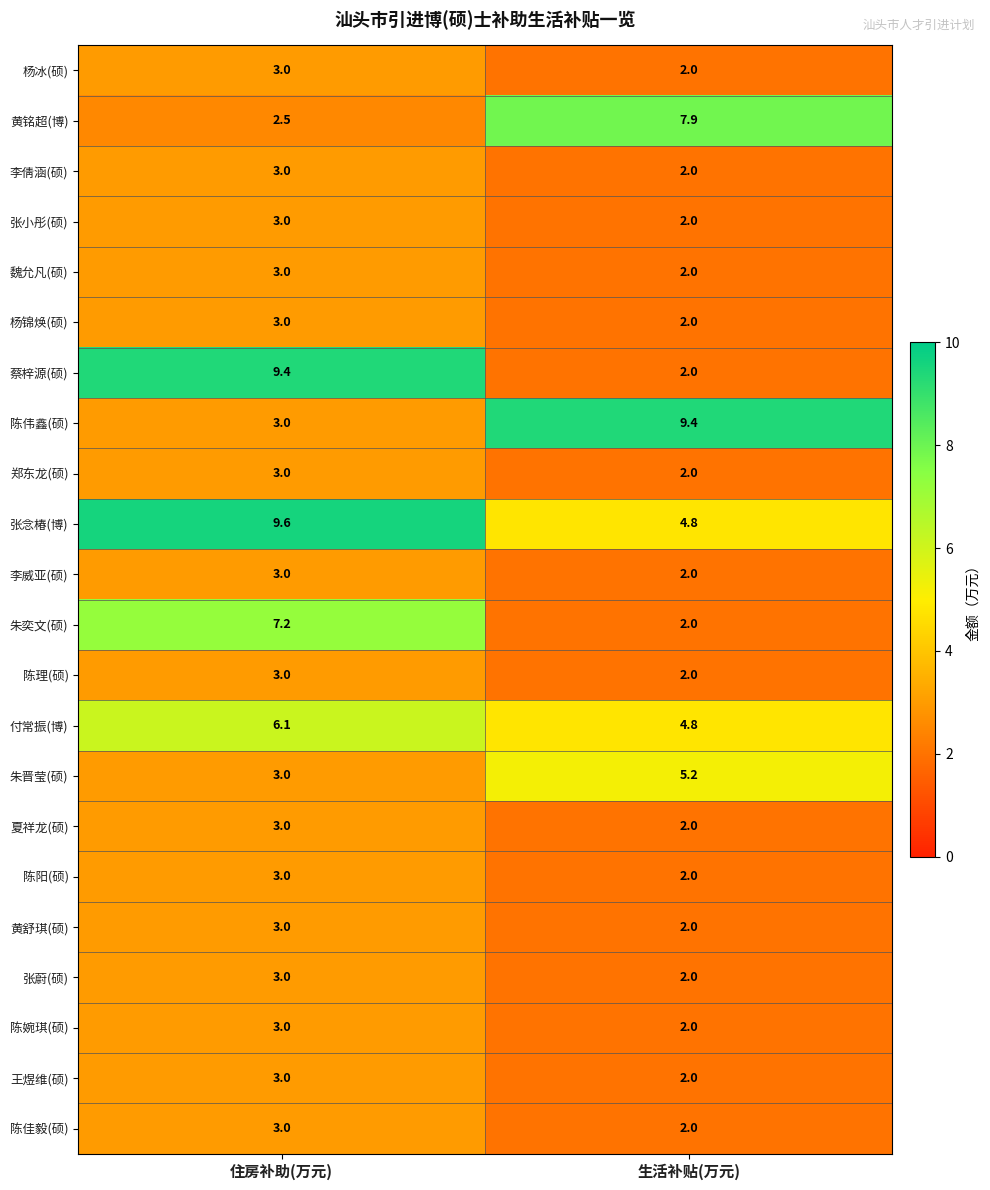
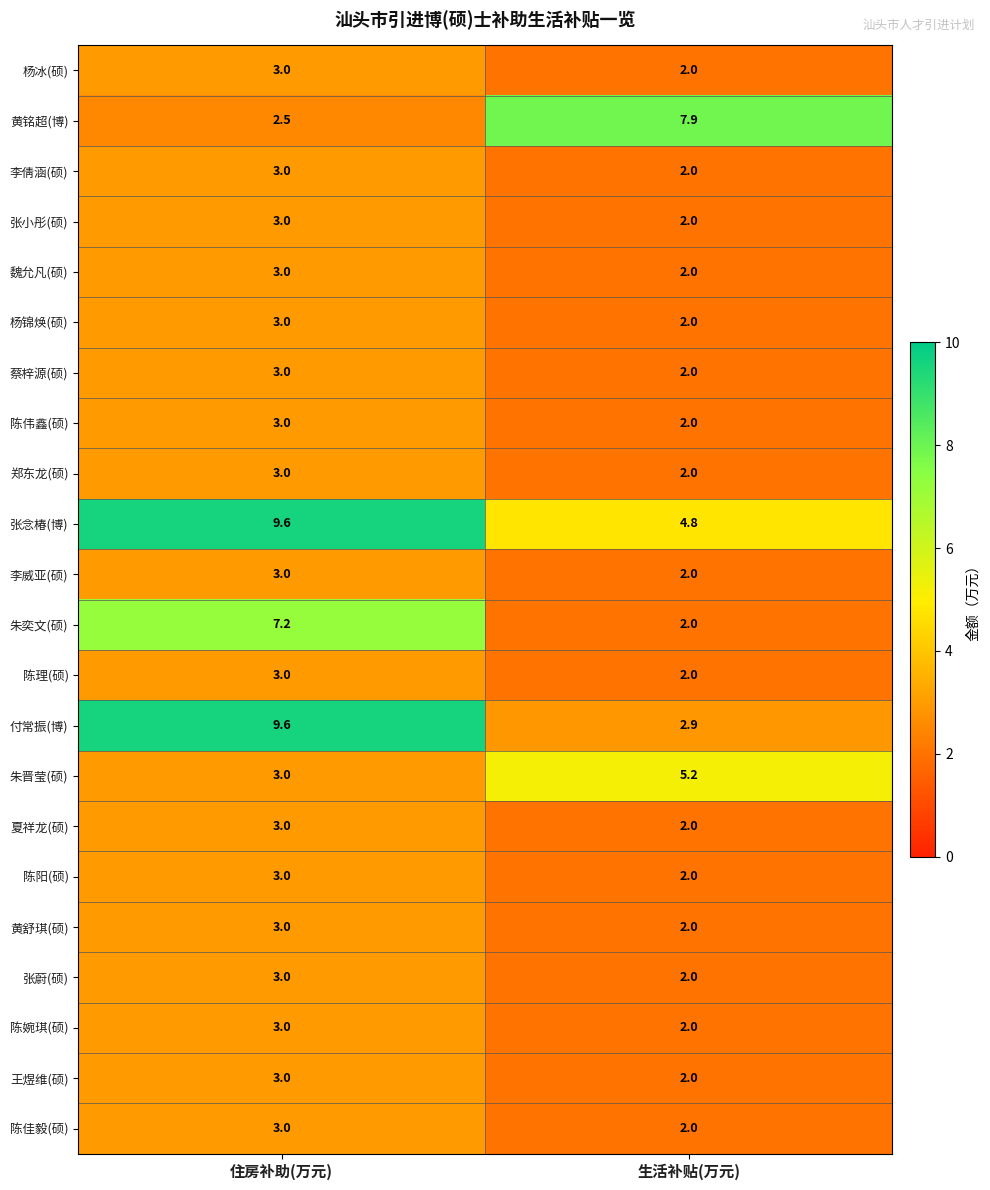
蔡梓源(硕), 住房补助(万元): 9.4 -> 3.0
陈伟鑫(硕), 生活补贴(万元): 9.4 -> 2.0
付常振(博), 住房补助(万元): 6.1 -> 9.6
付常振(博), 生活补贴(万元): 4.8 -> 2.9
